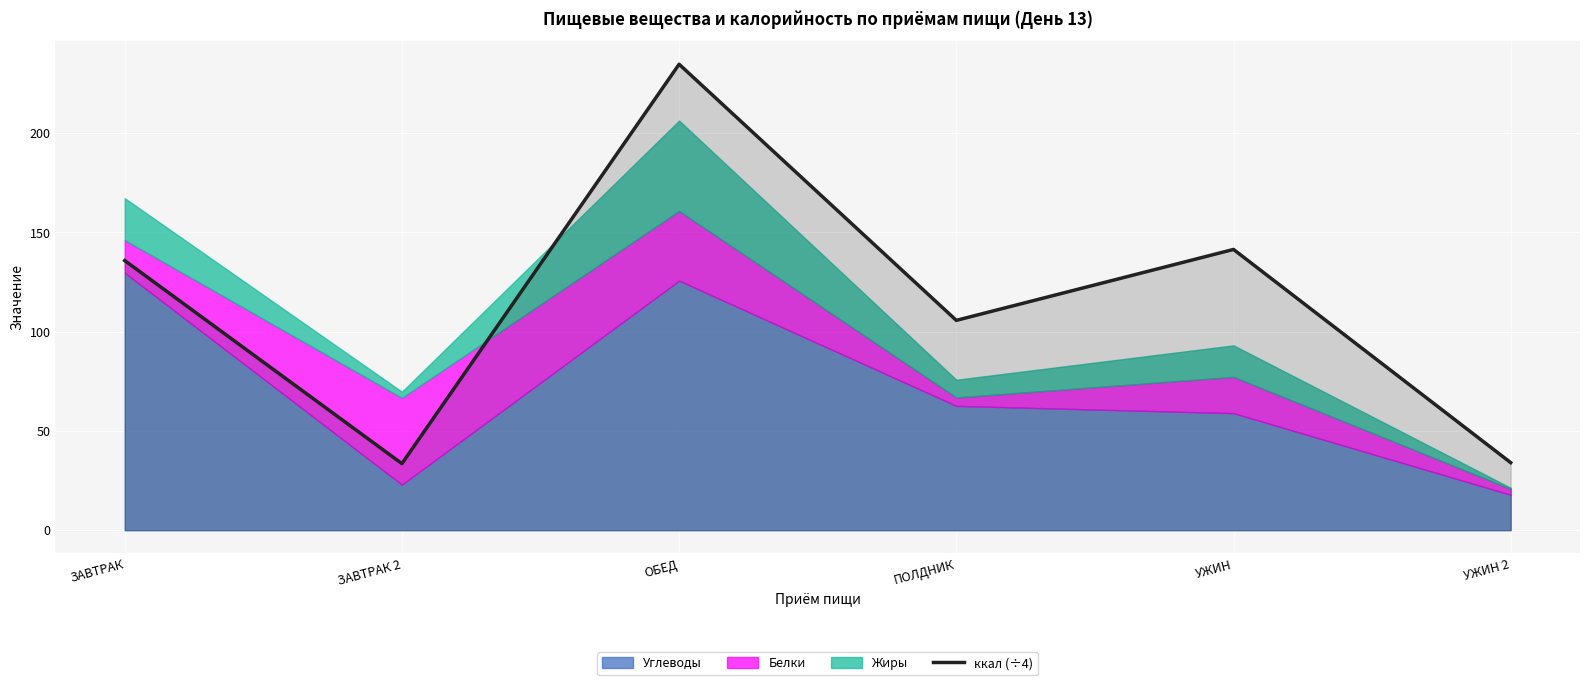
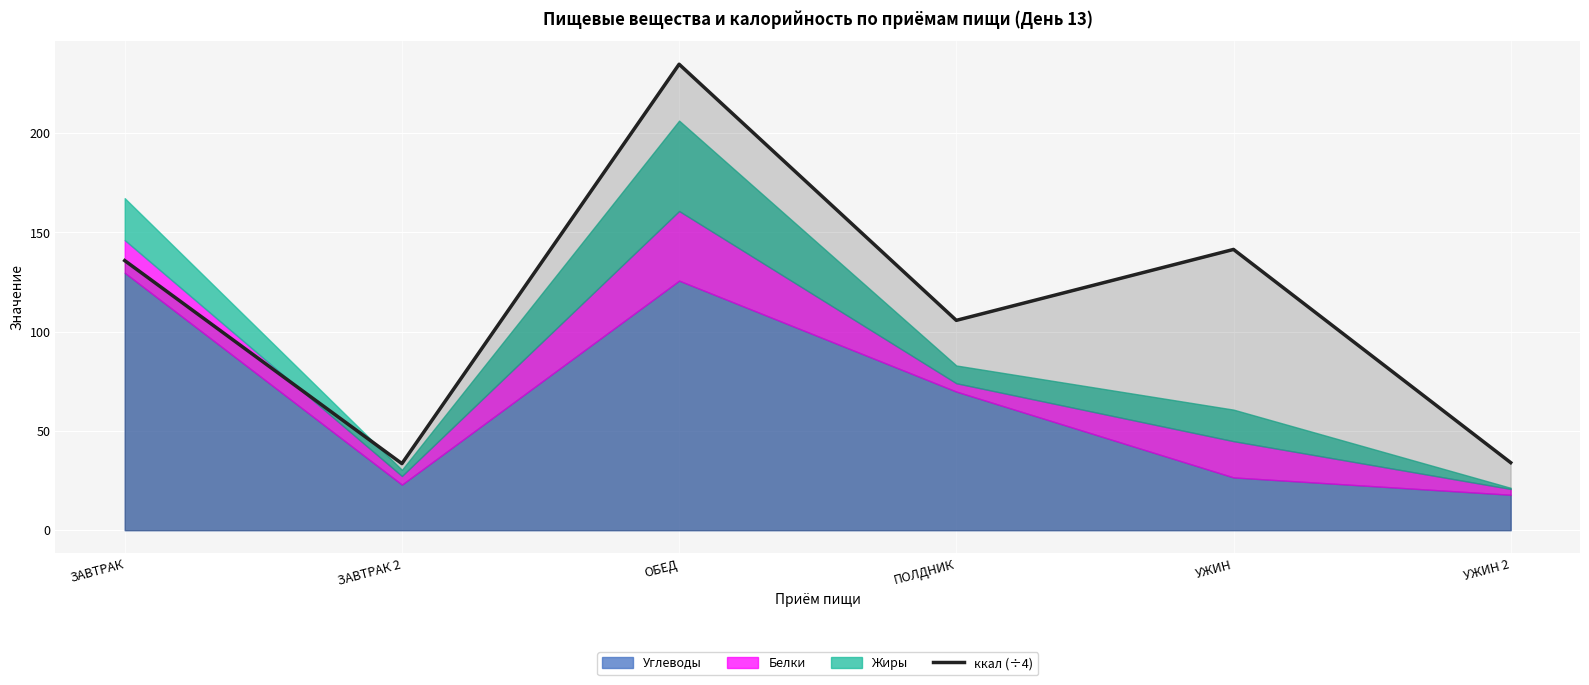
Белки, ЗАВТРАК 2: 44 -> 4
Углеводы, ПОЛДНИК: 63 -> 70
Углеводы, УЖИН: 59 -> 27
